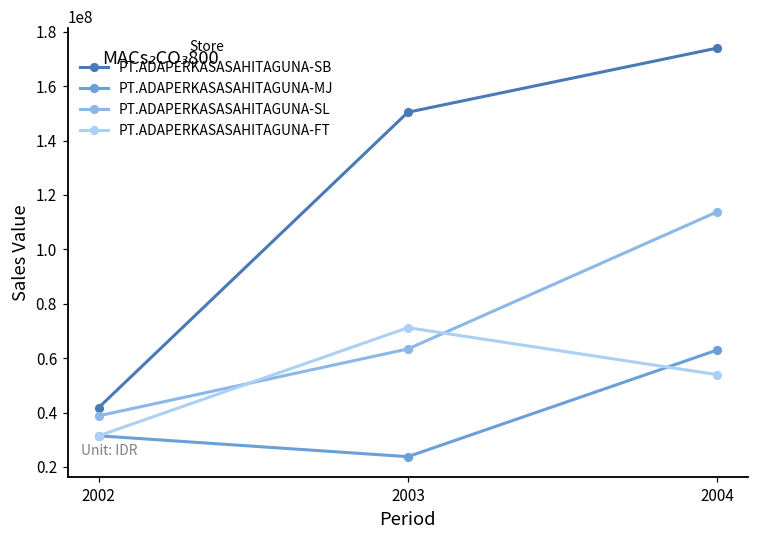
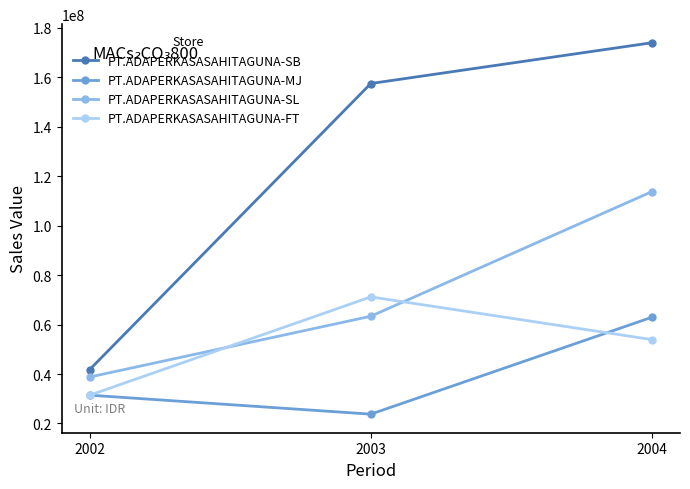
PT.ADAPERKASASAHITAGUNA-SB, 2003: 150000000 -> 157000000
